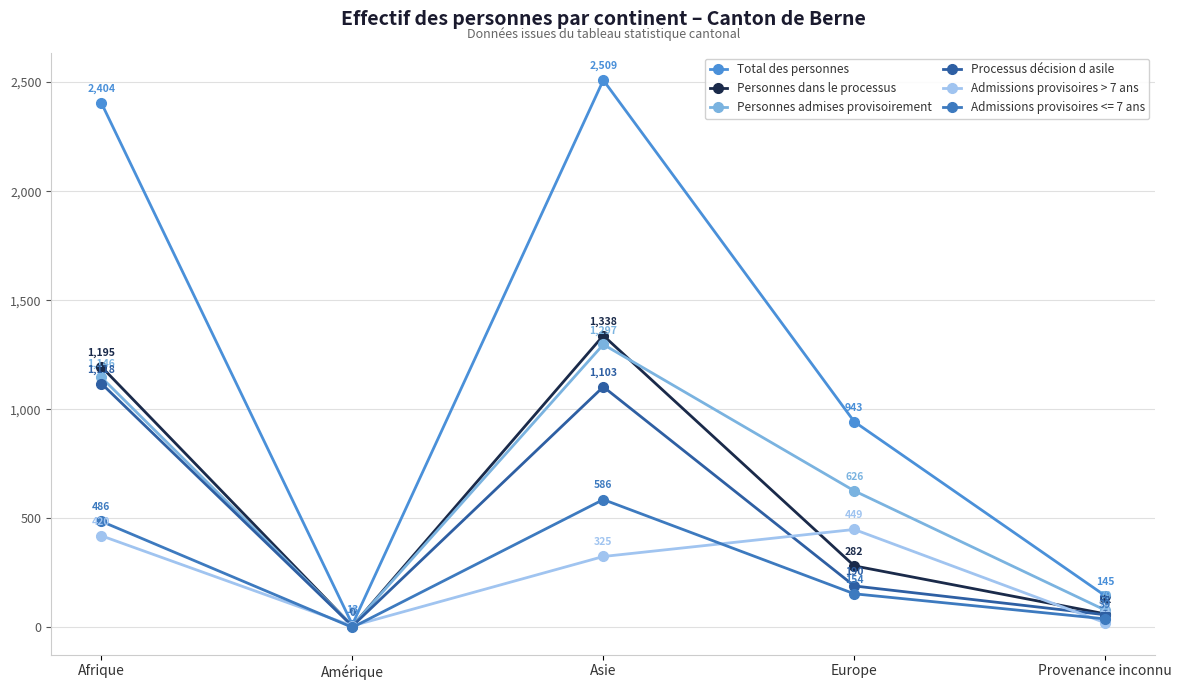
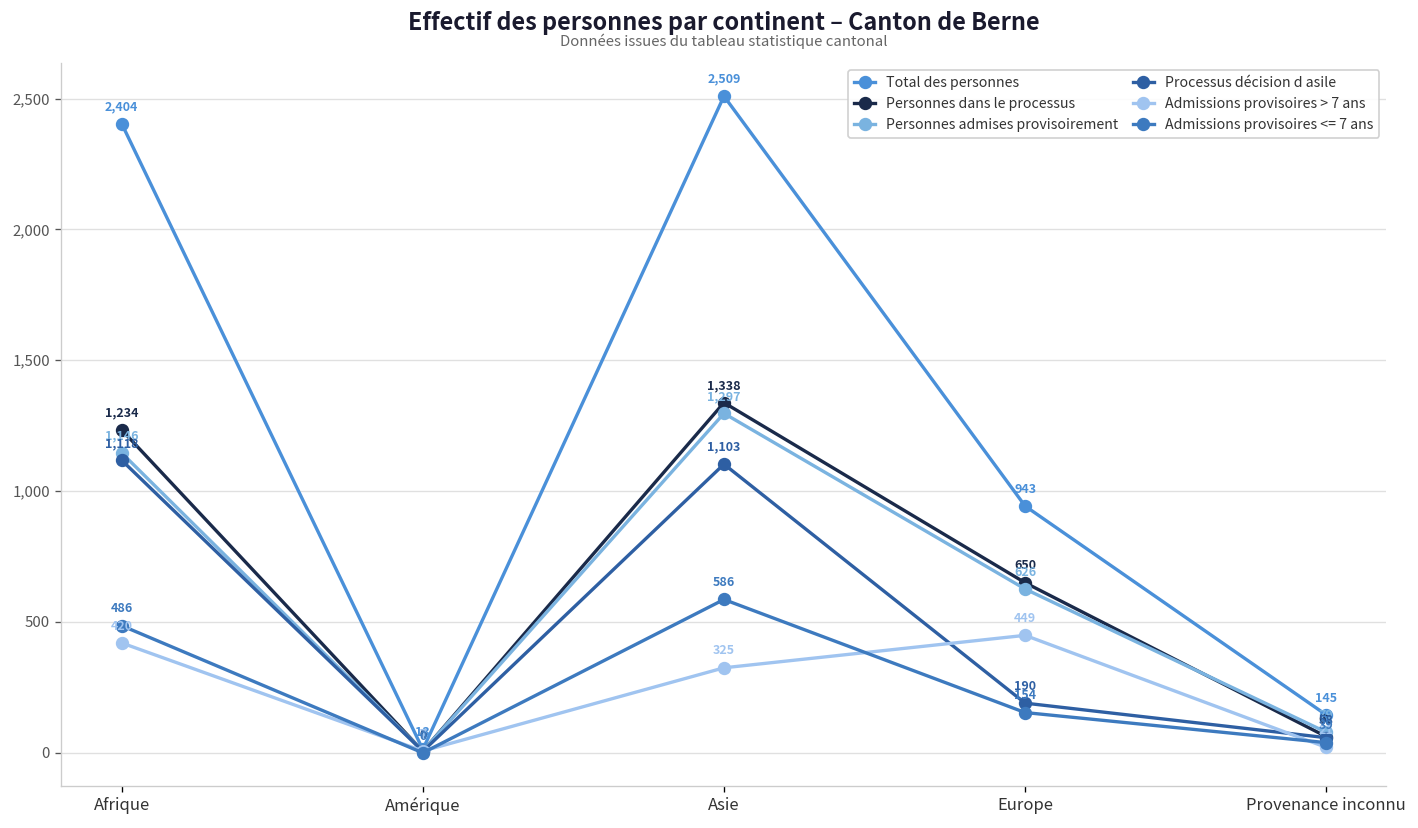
Personnes dans le processus, Afrique: 1,195 -> 1,234
Personnes dans le processus, Europe: 282 -> 650
